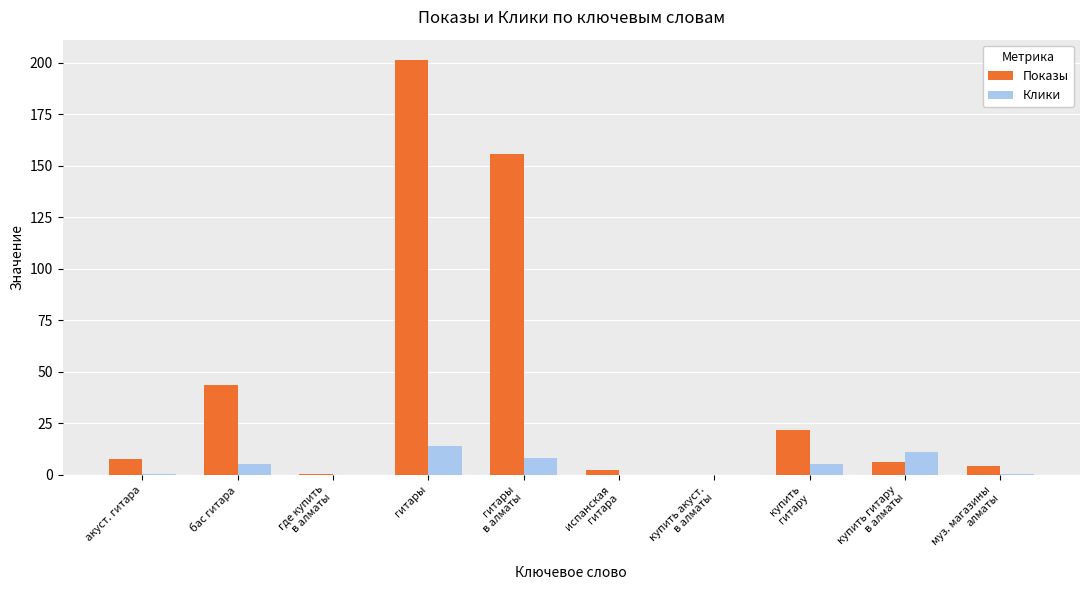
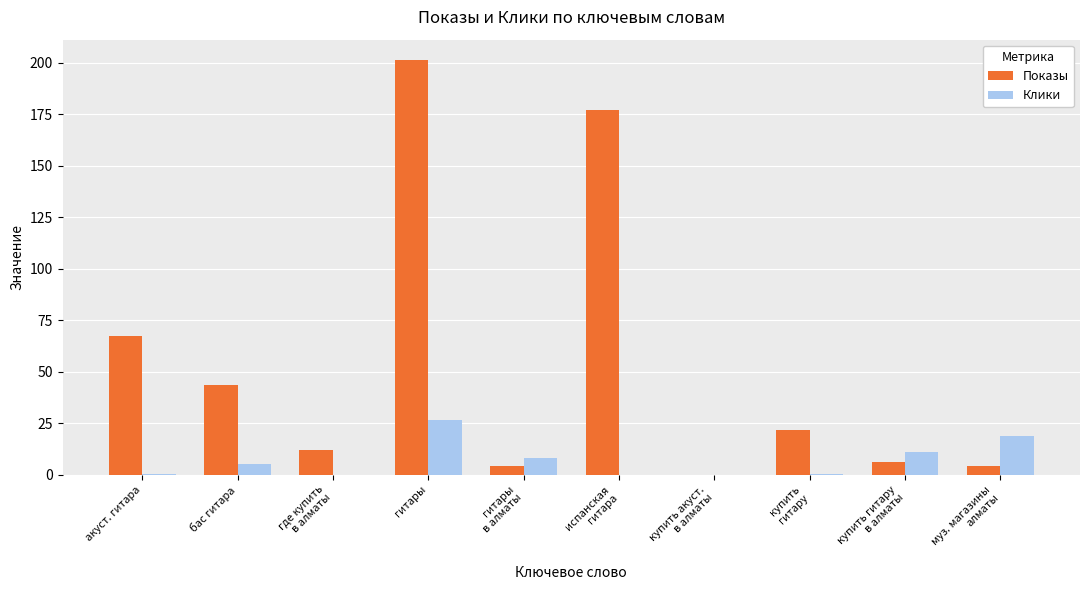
Показы, акуст. гитара: 8 -> 67
Показы, где купить в алматы: 0 -> 12
Клики, гитары: 14 -> 27
Показы, гитары в алматы: 156 -> 4
Показы, испанская гитара: 2 -> 177
Клики, купить гитару: 5 -> 0
Клики, муз. магазины алматы: 0 -> 19
